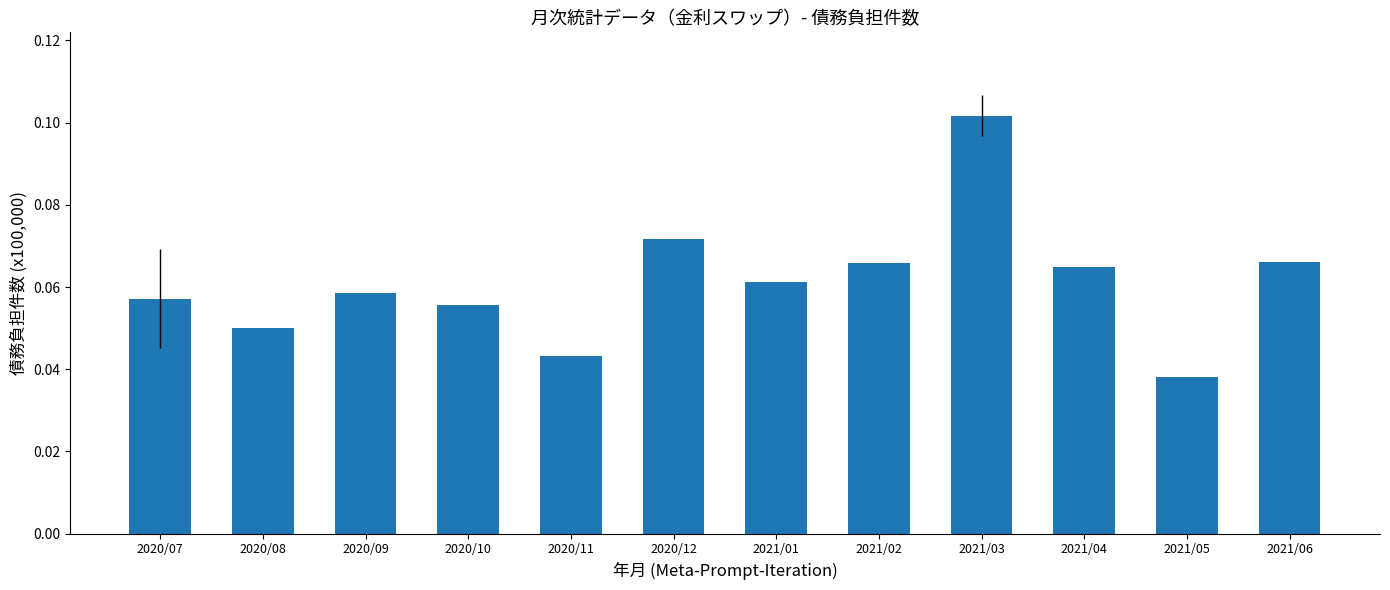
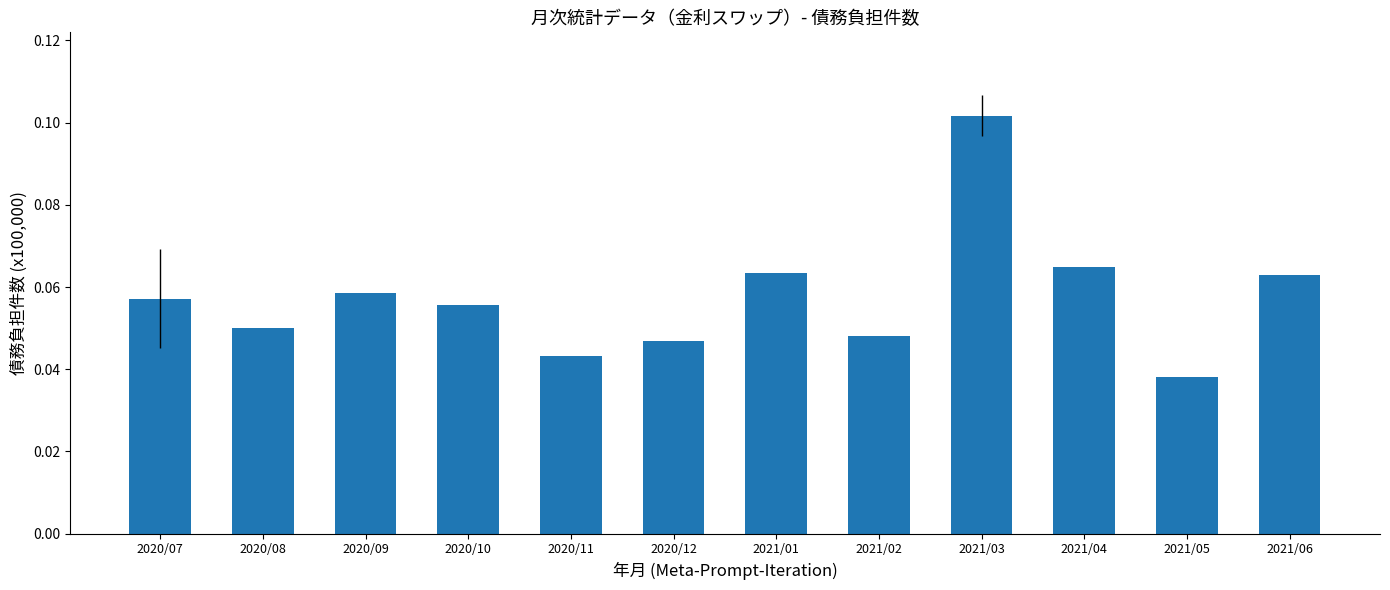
2020/12: 0.072 -> 0.047
2021/01: 0.061 -> 0.063
2021/02: 0.066 -> 0.048
2021/06: 0.066 -> 0.063
